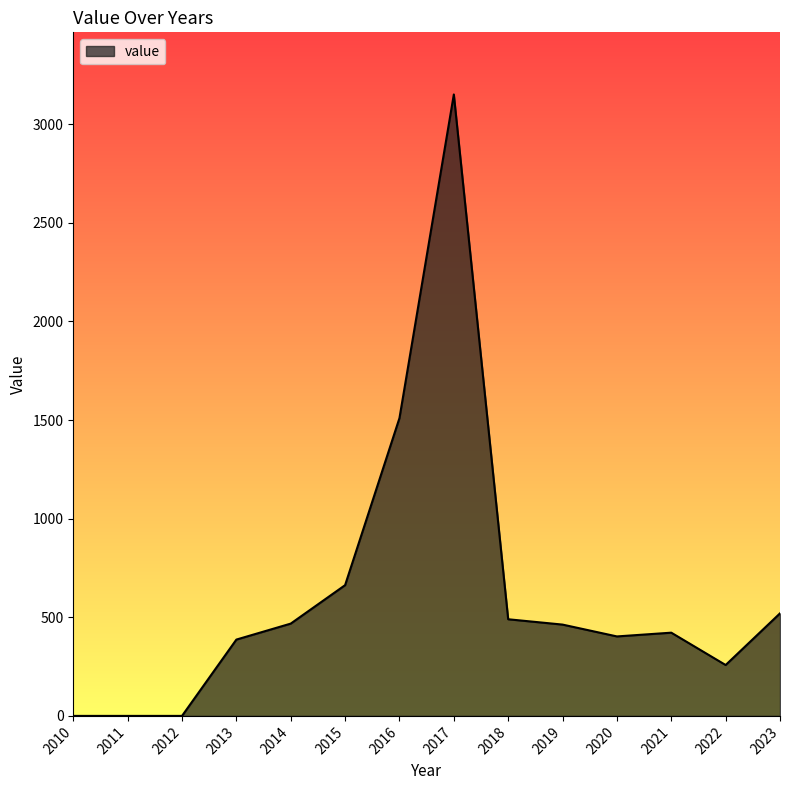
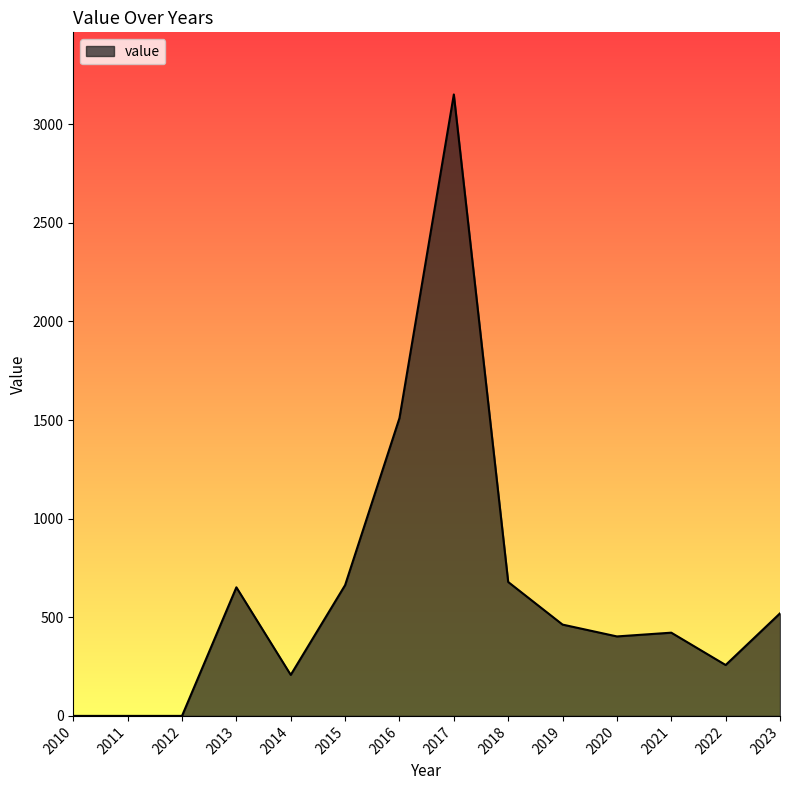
2013: 390 -> 650
2014: 470 -> 210
2018: 490 -> 680
